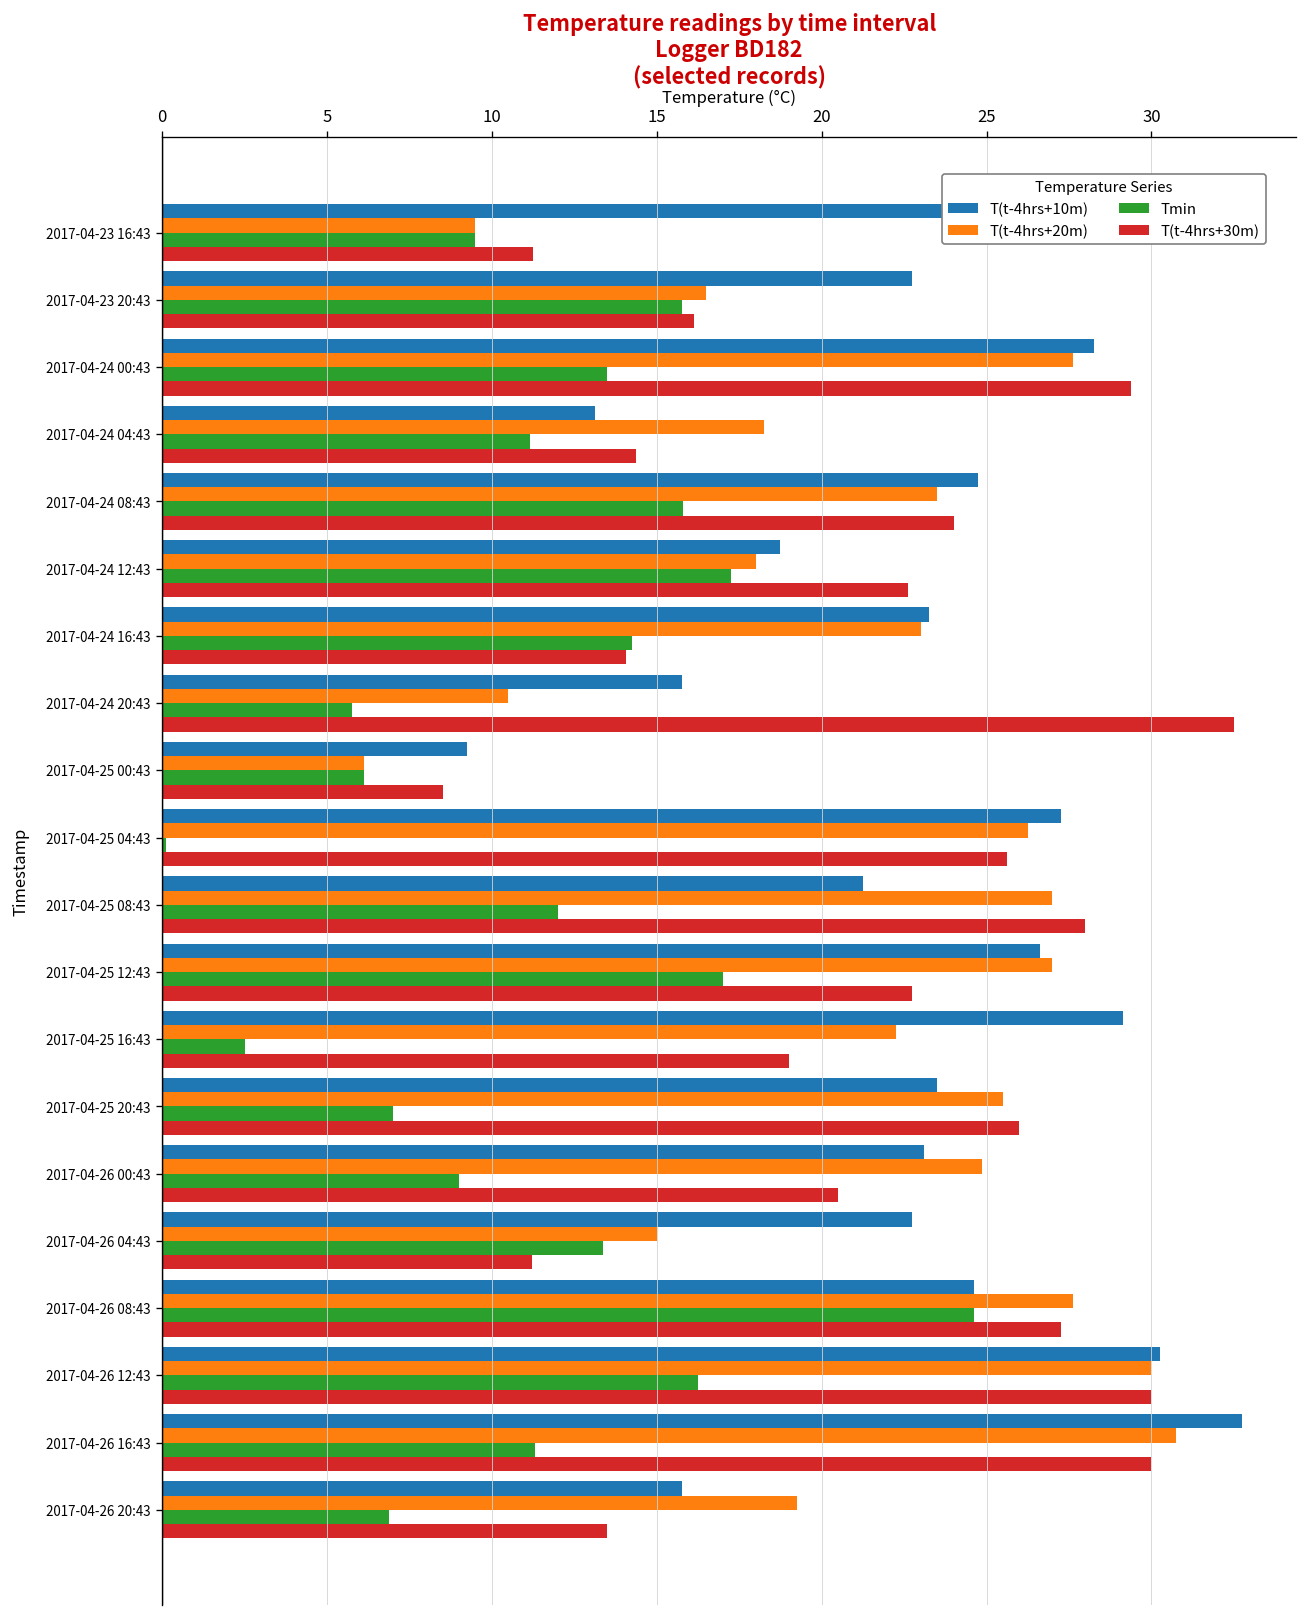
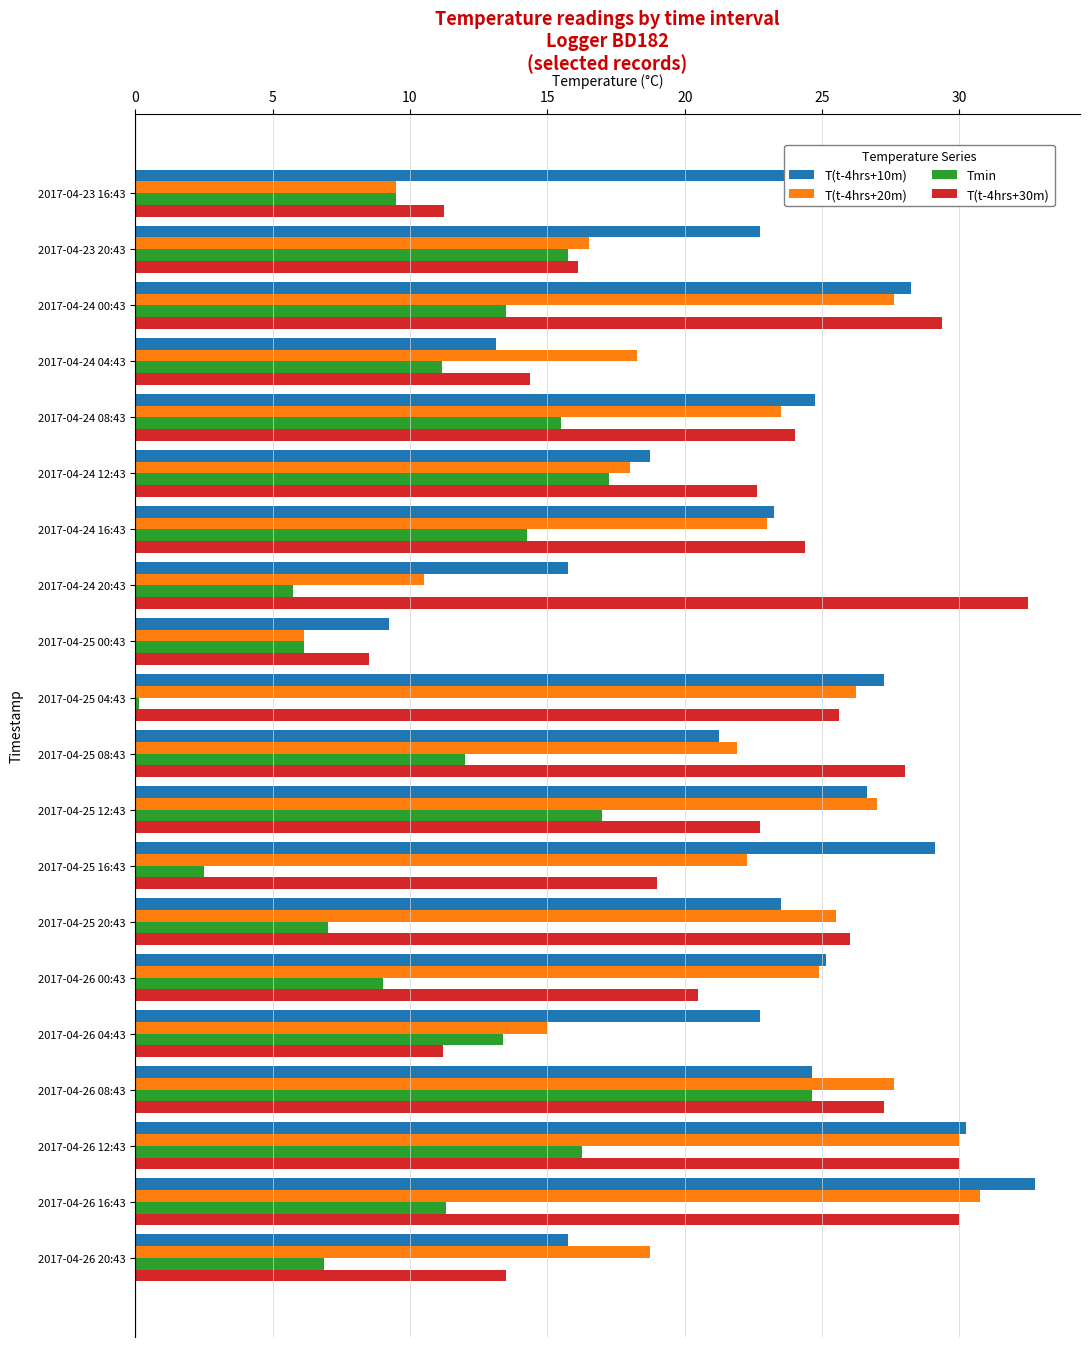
Tmin, 2017-04-24 08:43: 15.8 -> 15.5
T(t-4hrs+30m), 2017-04-24 16:43: 14.1 -> 24.4
T(t-4hrs+20m), 2017-04-25 08:43: 27.0 -> 21.9
T(t-4hrs+10m), 2017-04-26 00:43: 23.1 -> 25.1
T(t-4hrs+20m), 2017-04-26 20:43: 19.3 -> 18.8
